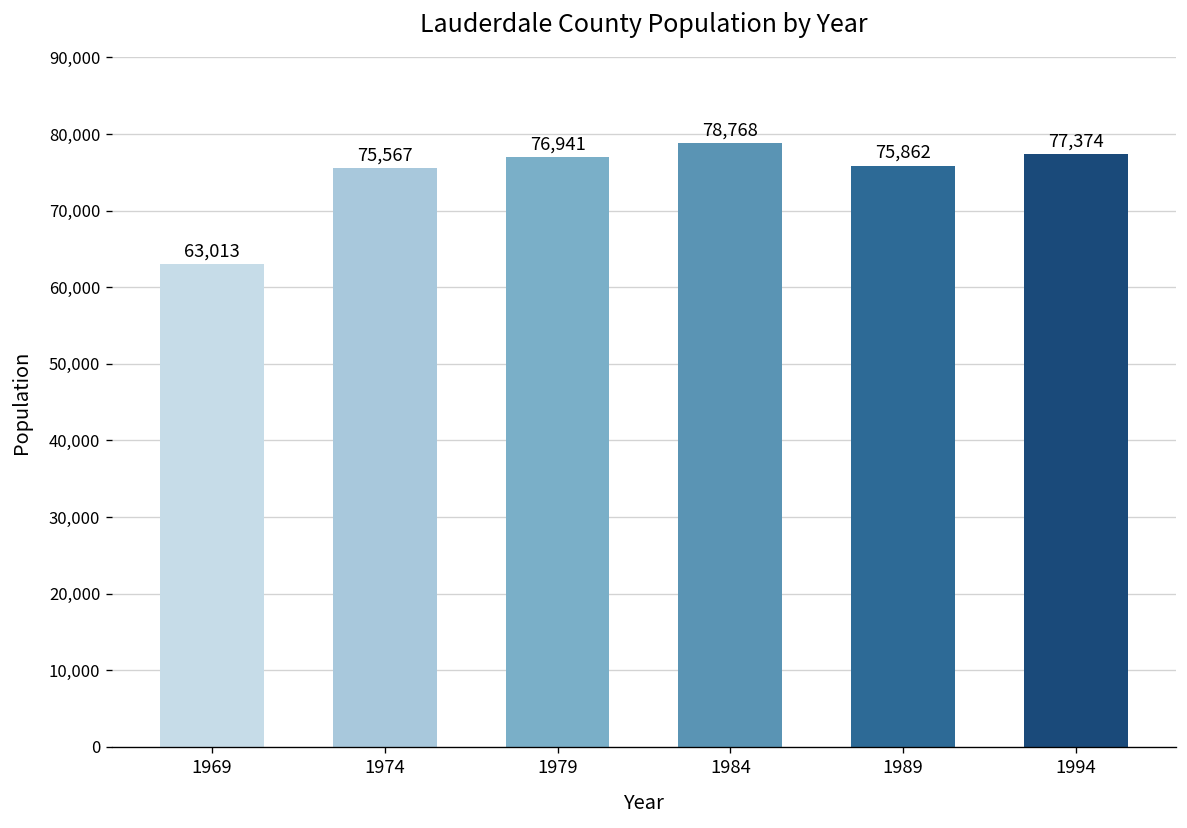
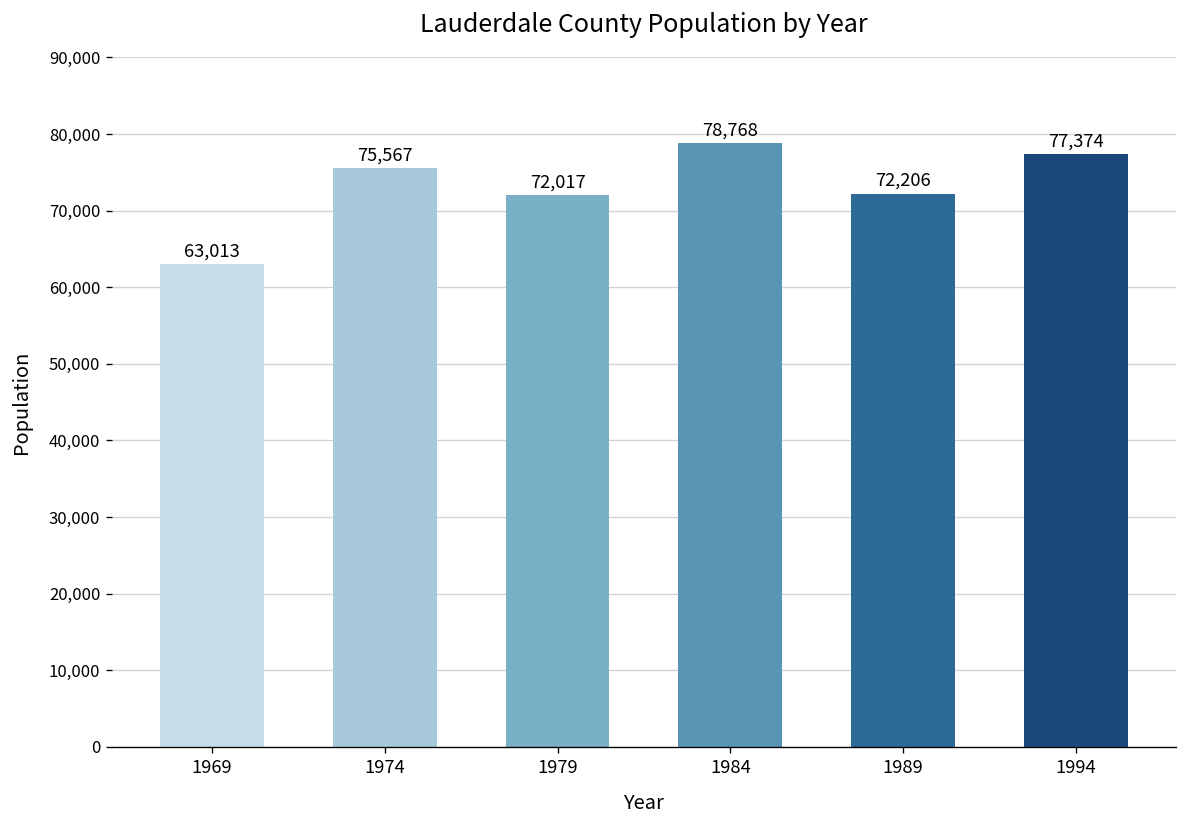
1979: 76,941 -> 72,017
1989: 75,862 -> 72,206
